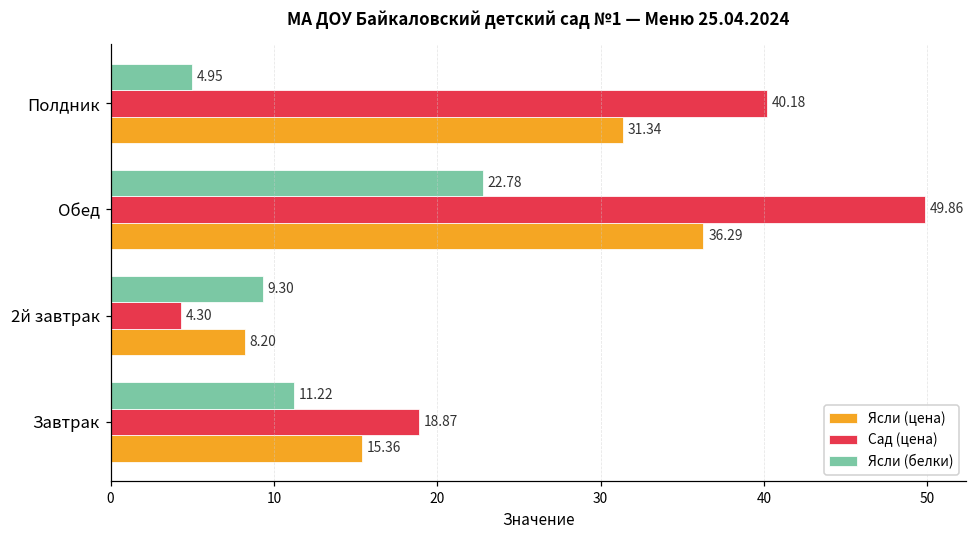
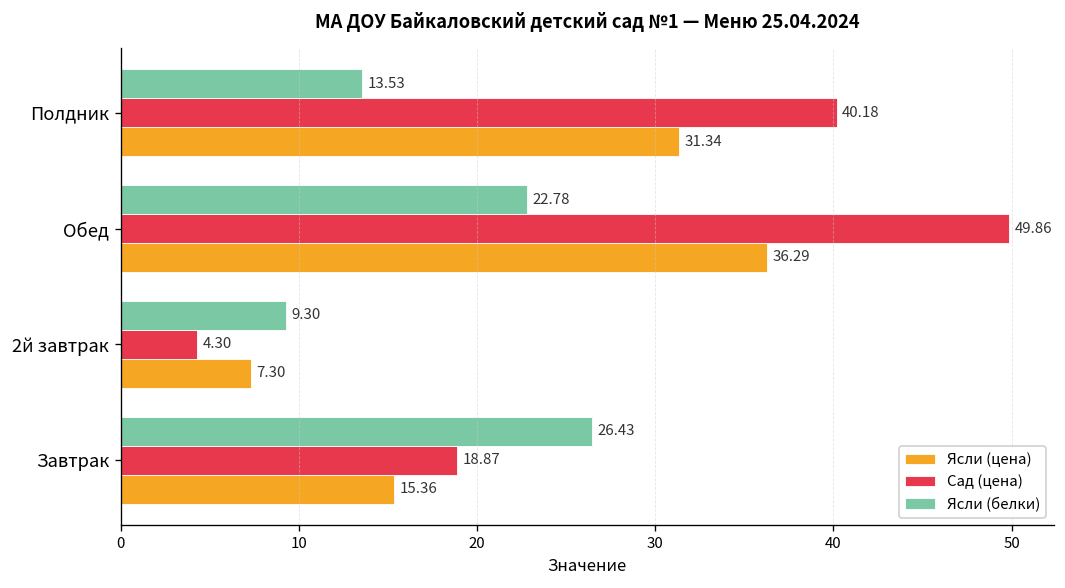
Ясли (белки), Полдник: 4.95 -> 13.53
Ясли (цена), 2й завтрак: 8.20 -> 7.30
Ясли (белки), Завтрак: 11.22 -> 26.43
